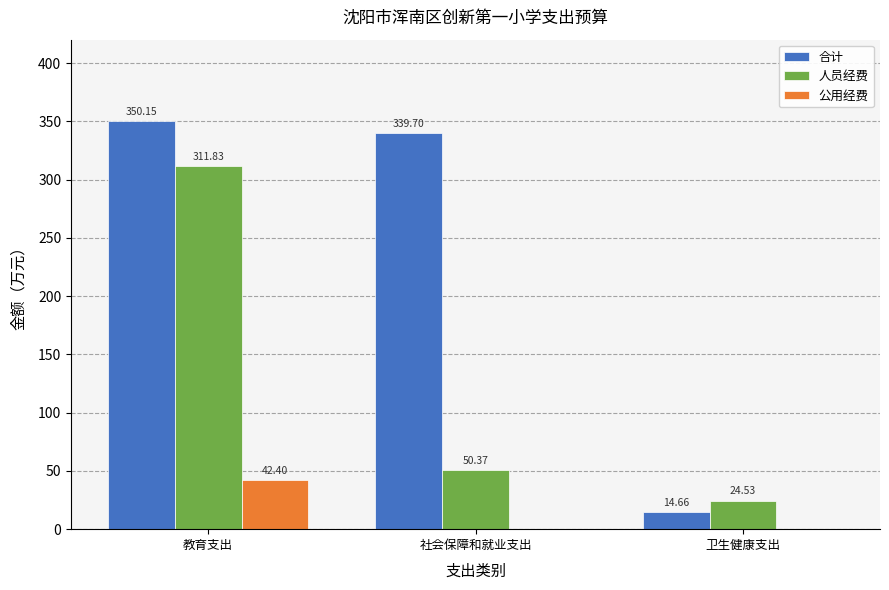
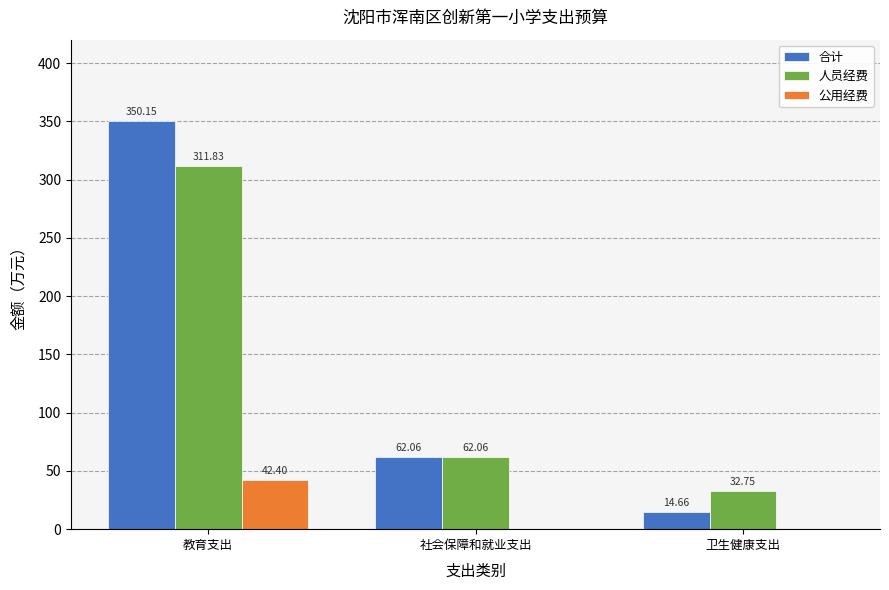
合计, 社会保障和就业支出: 339.70 -> 62.06
人员经费, 社会保障和就业支出: 50.37 -> 62.06
人员经费, 卫生健康支出: 24.53 -> 32.75
